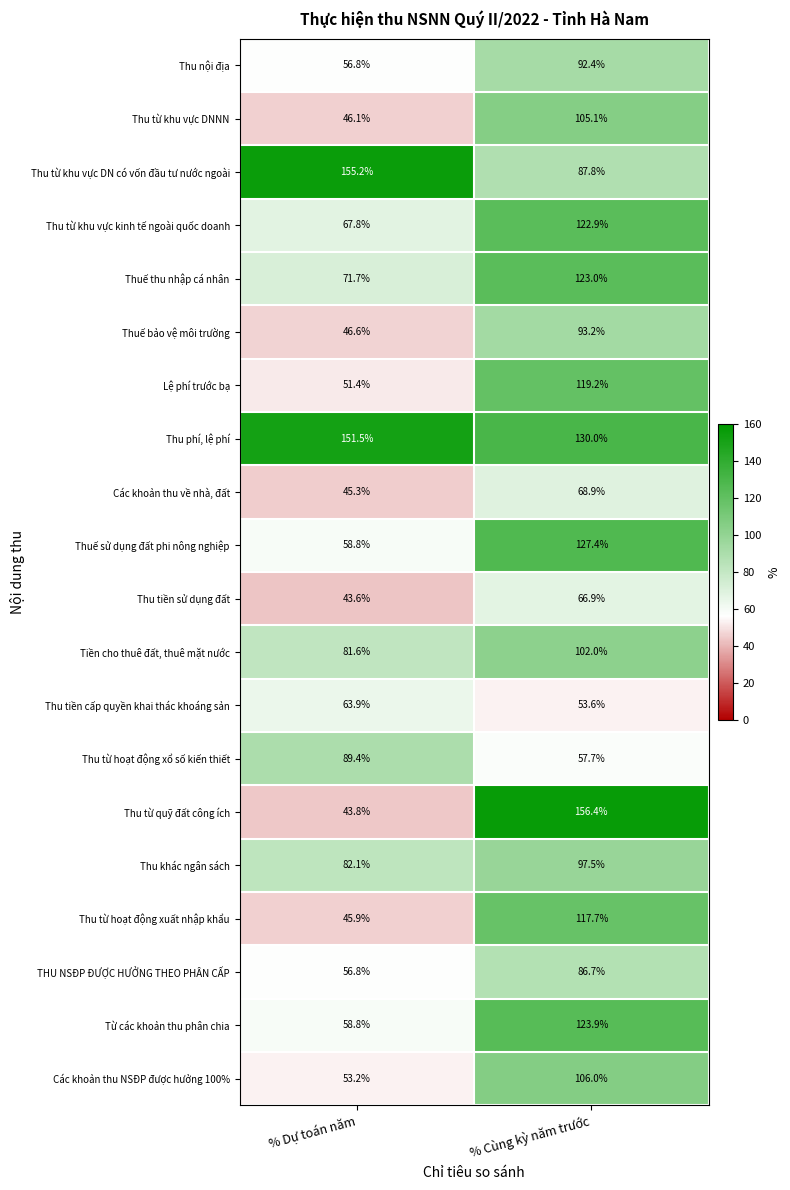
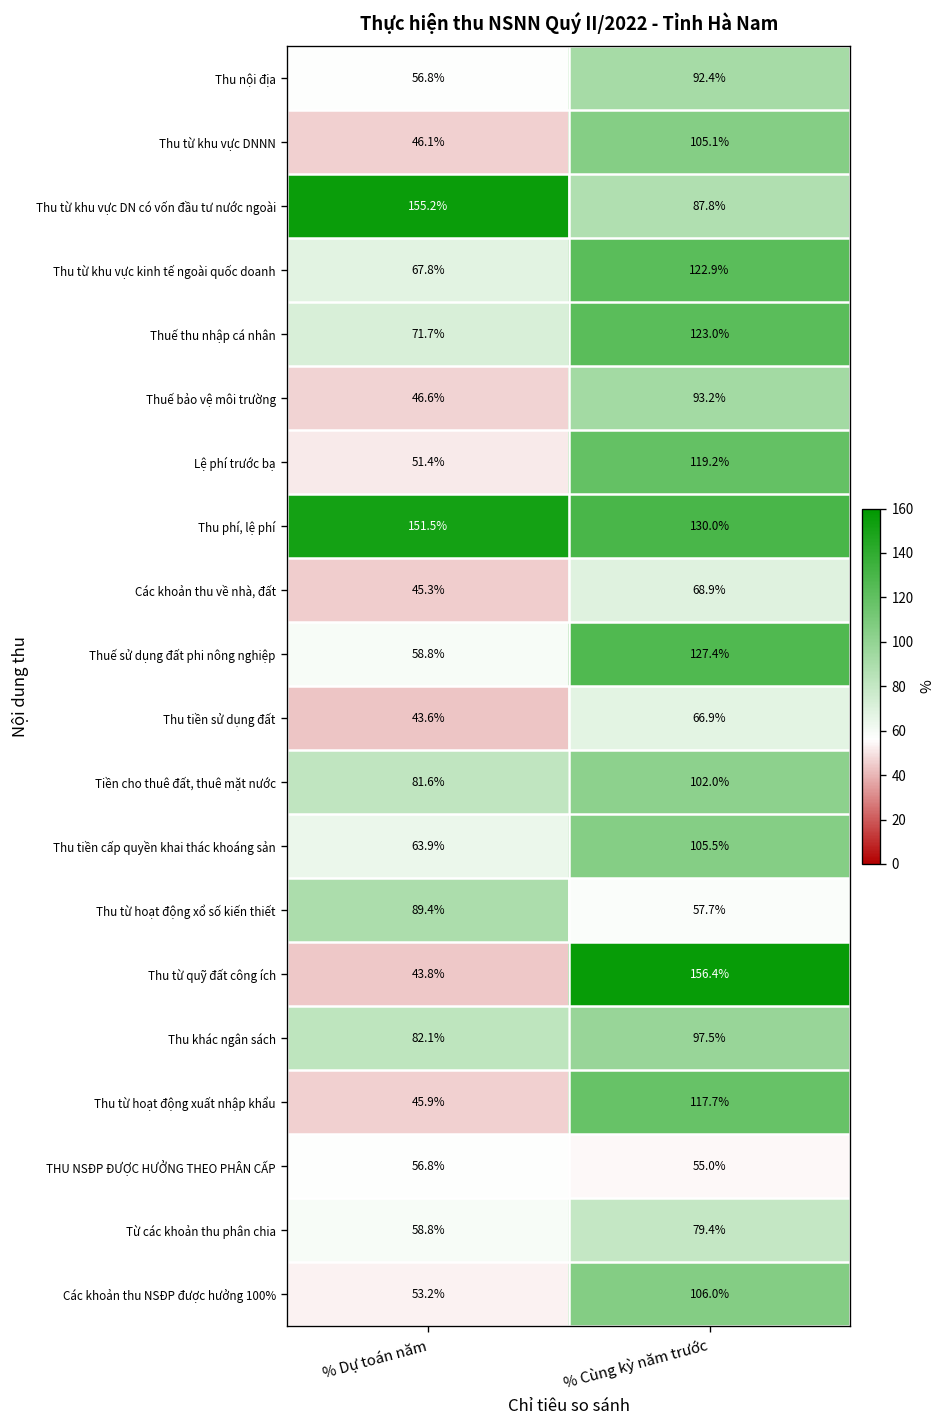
Thu tiền cấp quyền khai thác khoáng sản, % Cùng kỳ năm trước: 53.6% -> 105.5%
THU NSĐP ĐƯỢC HƯỞNG THEO PHÂN CẤP, % Cùng kỳ năm trước: 86.7% -> 55.0%
Từ các khoản thu phân chia, % Cùng kỳ năm trước: 123.9% -> 79.4%
